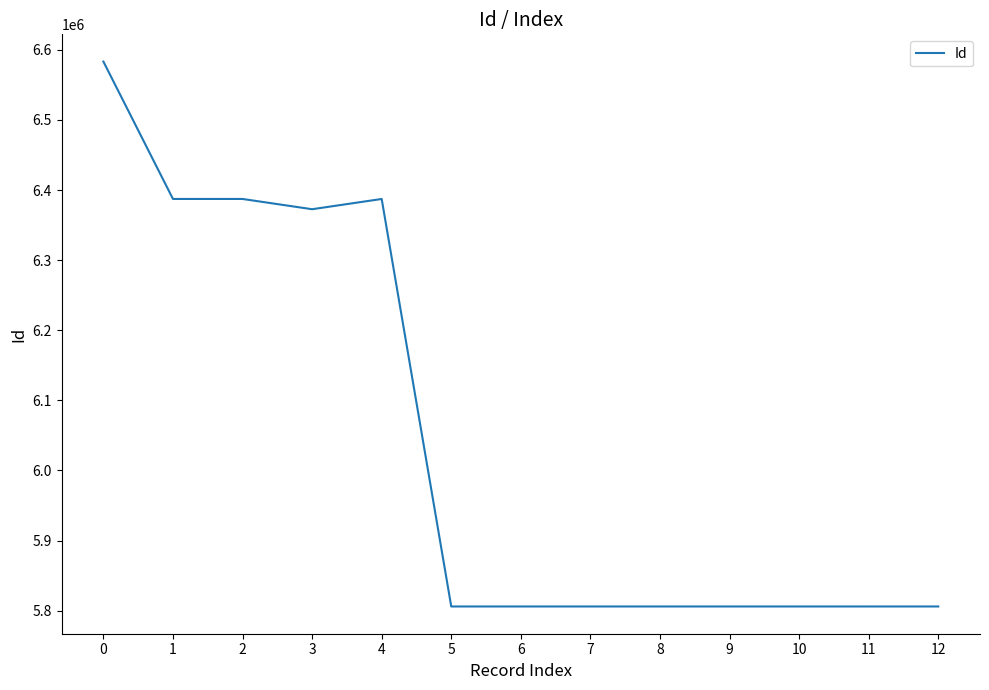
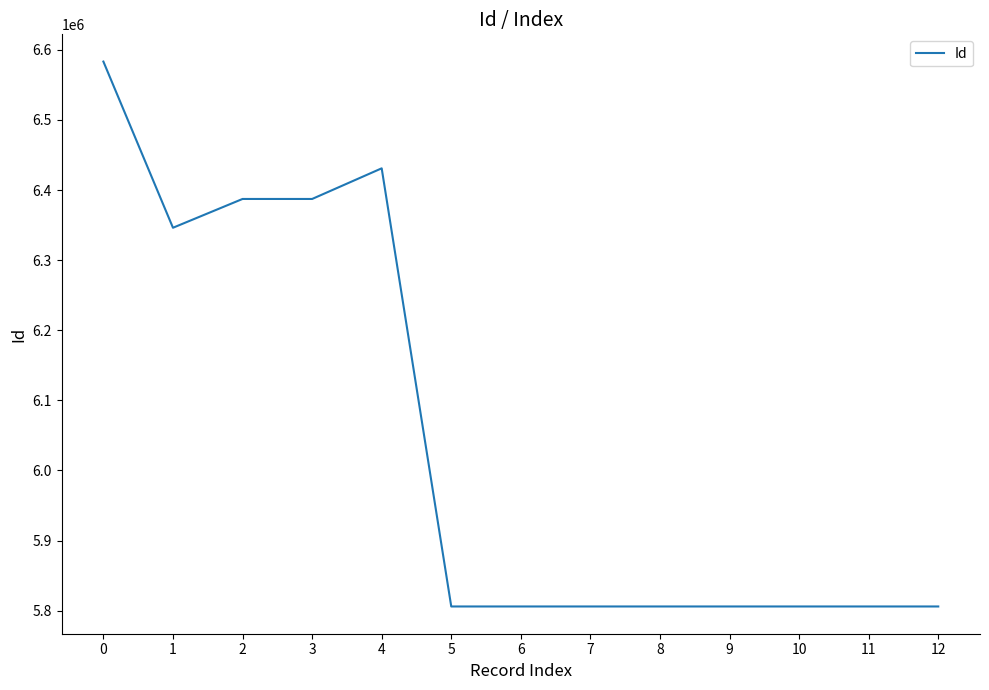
1: 6390000 -> 6350000
3: 6370000 -> 6390000
4: 6390000 -> 6430000
